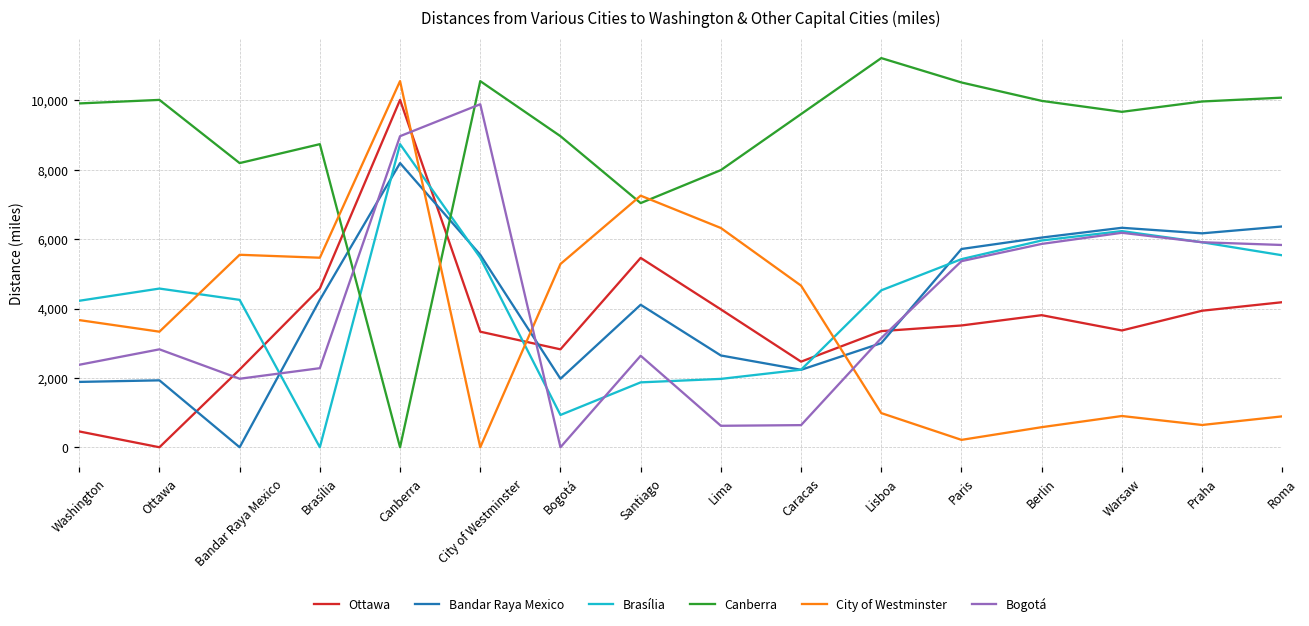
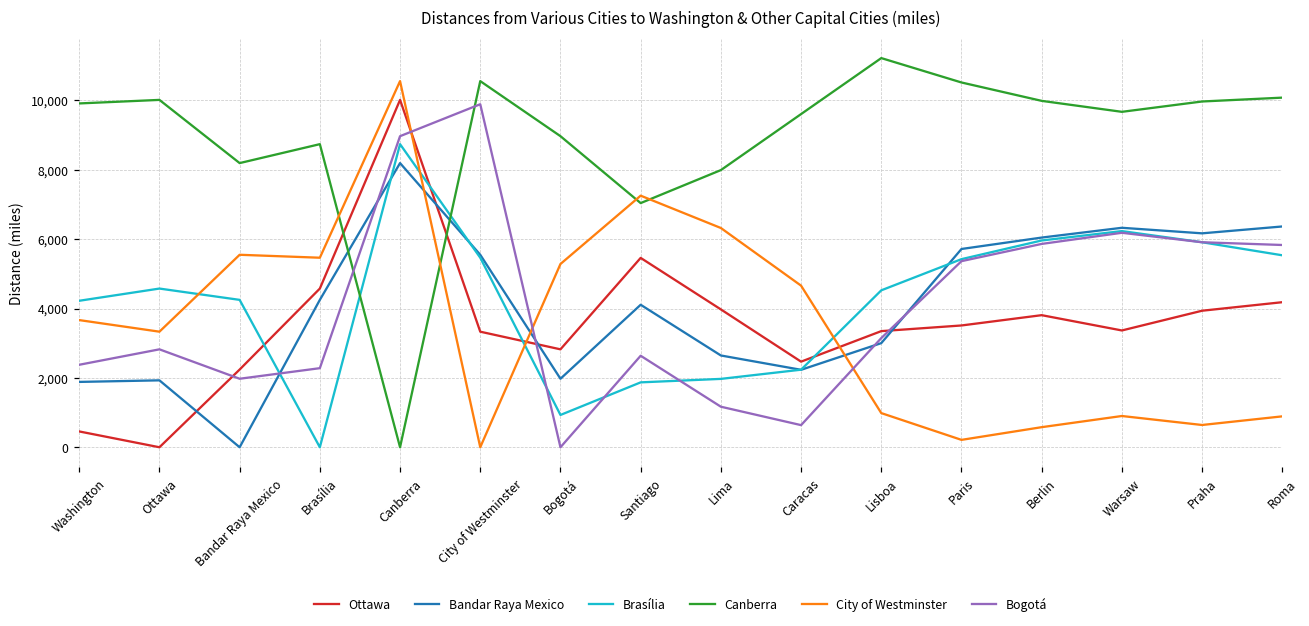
Bogotá, Lima: 600 -> 1,200
